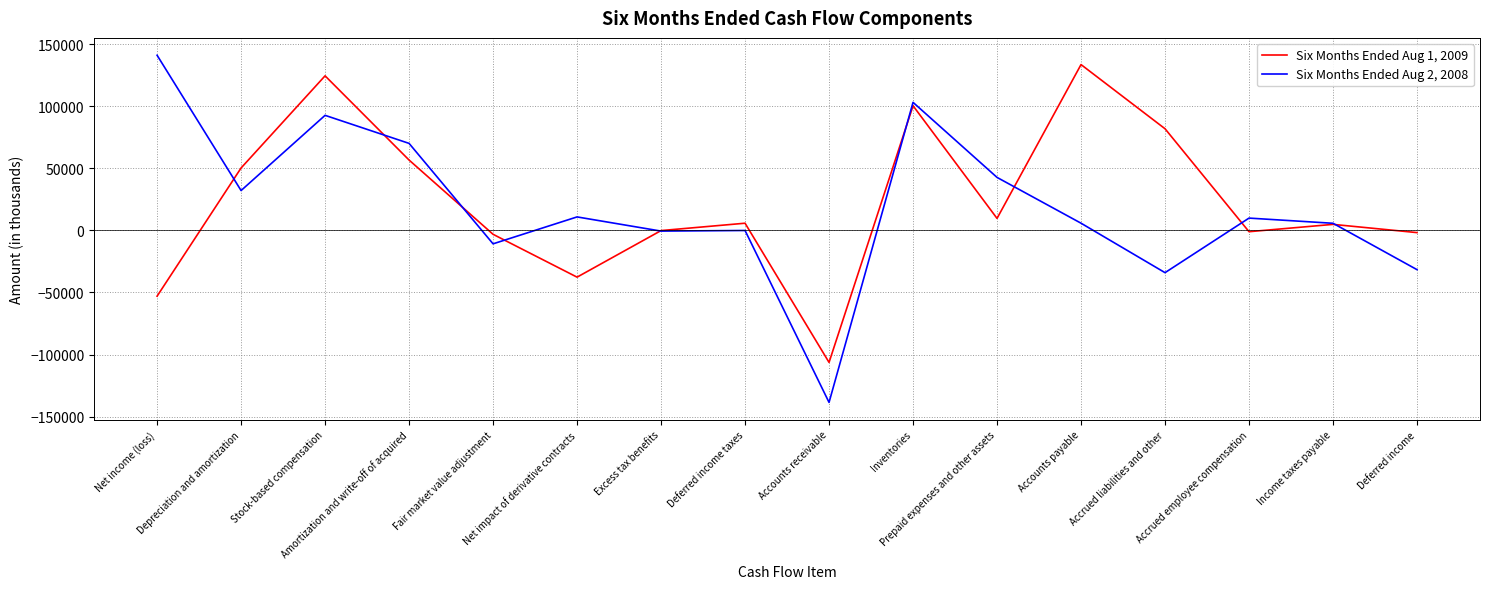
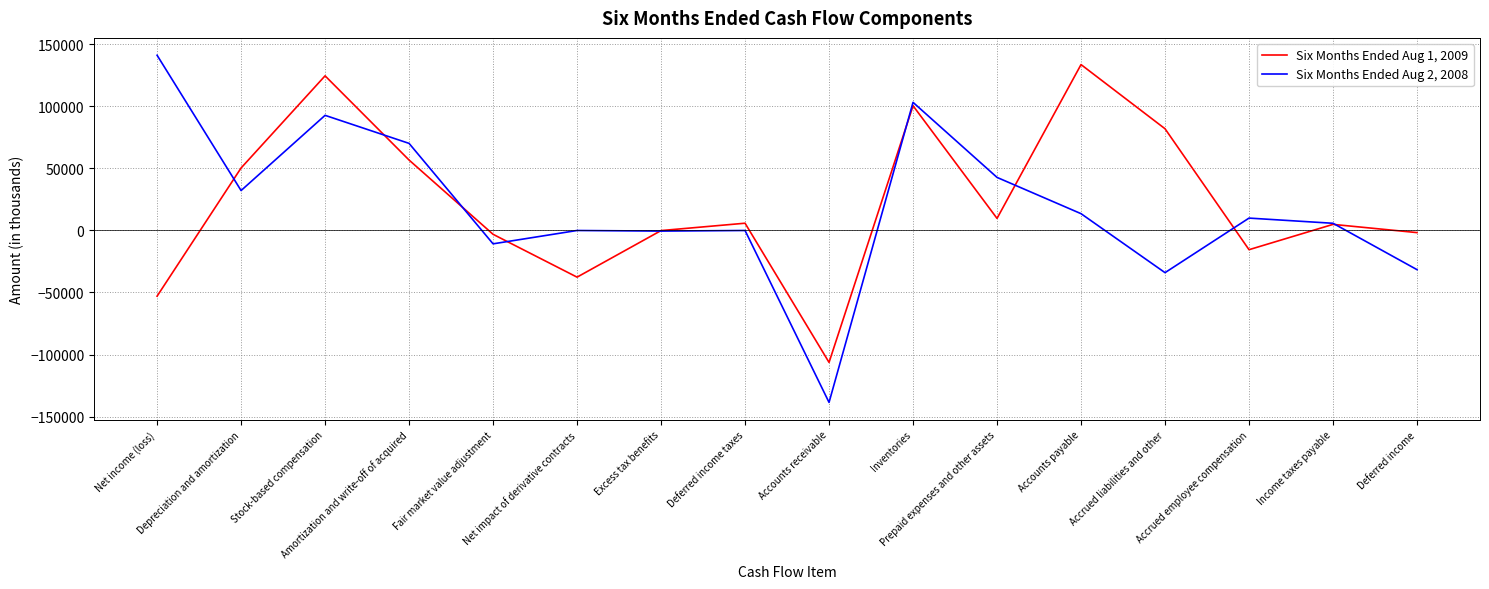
Six Months Ended Aug 2, 2008, Net impact of derivative contracts: 11000 -> 0
Six Months Ended Aug 2, 2008, Accounts payable: 6000 -> 14000
Six Months Ended Aug 1, 2009, Accrued employee compensation: -1000 -> -15000
